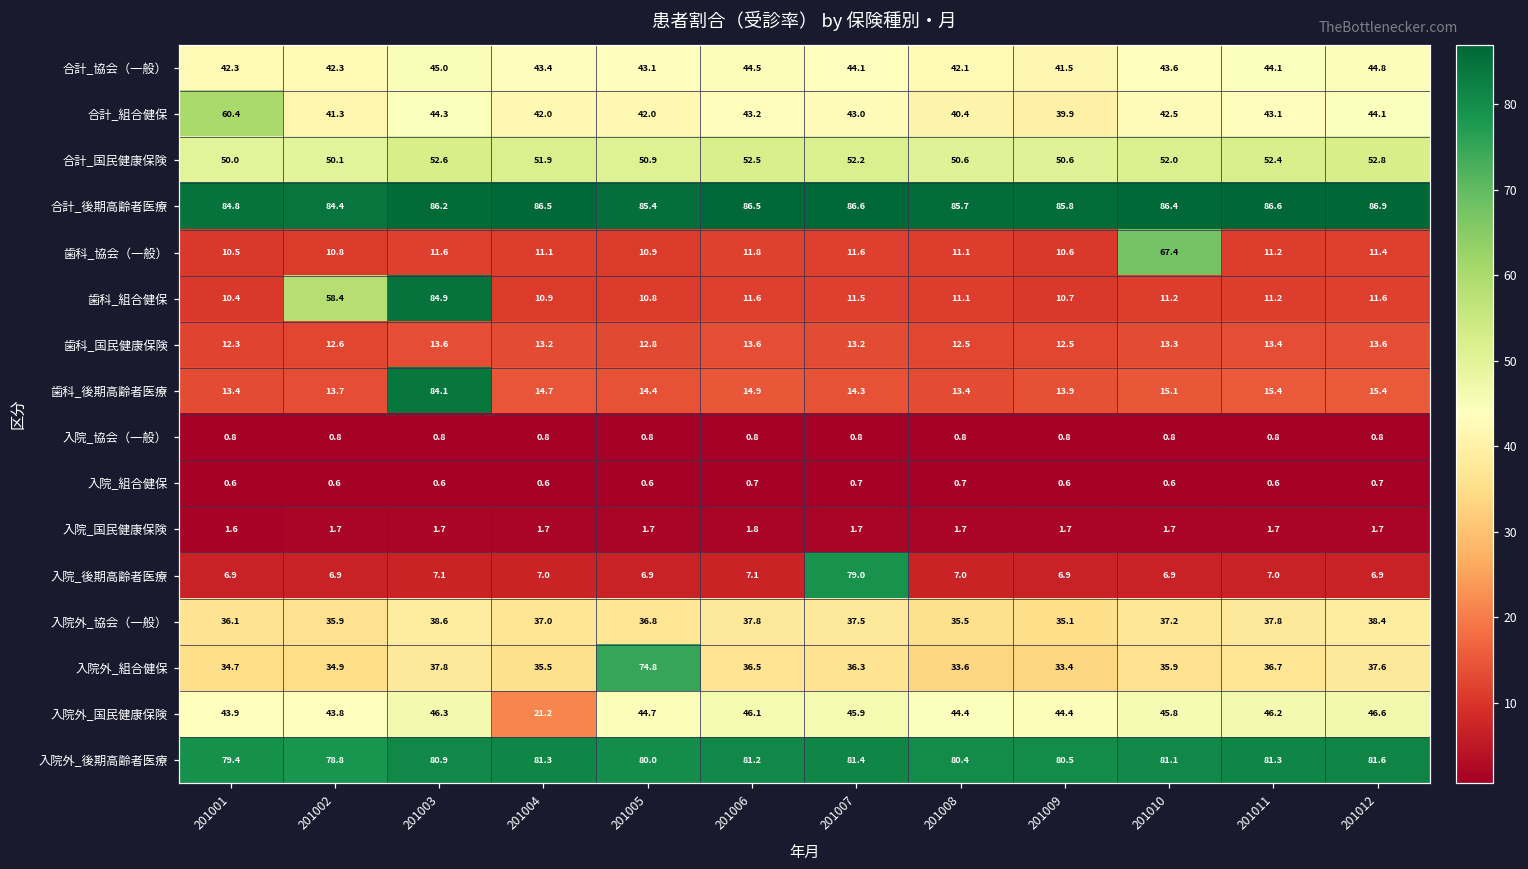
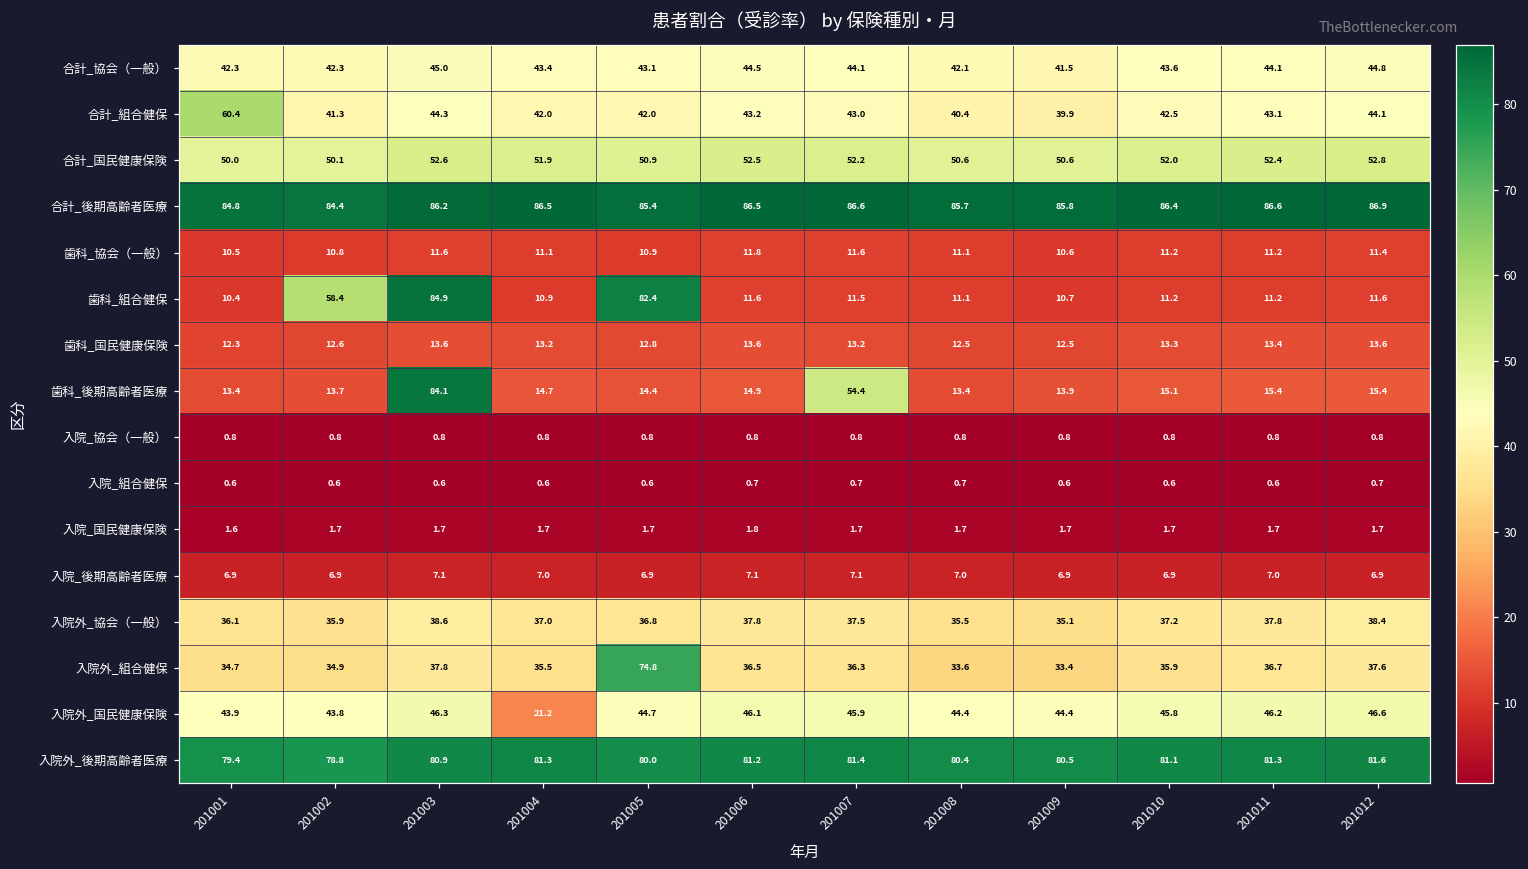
歯科_協会（一般）, 201010: 67.4 -> 11.2
歯科_組合健保, 201005: 10.8 -> 82.4
歯科_後期高齢者医療, 201007: 14.3 -> 54.4
入院_後期高齢者医療, 201007: 79.0 -> 7.1
